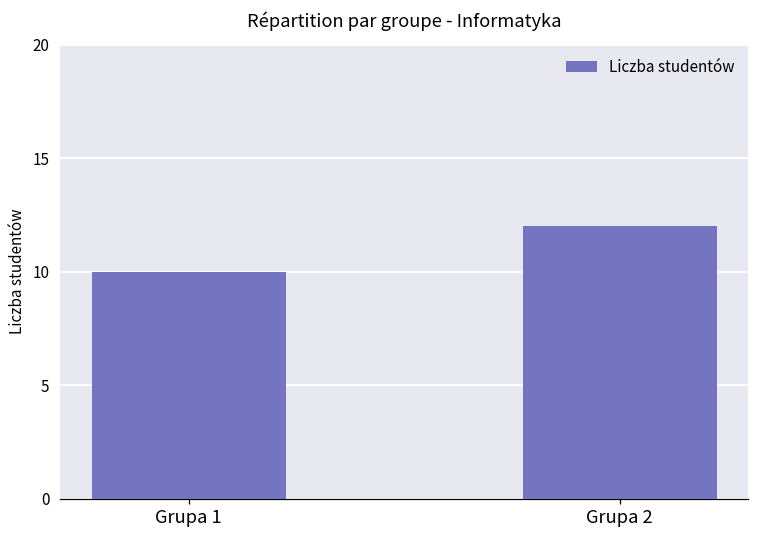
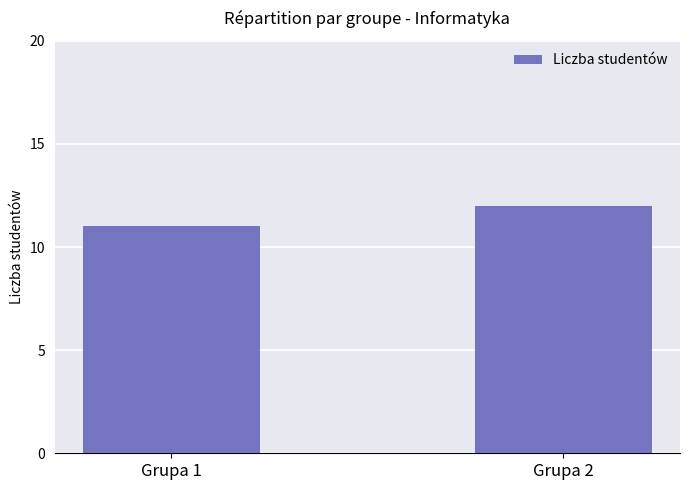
Grupa 1: 10 -> 11
